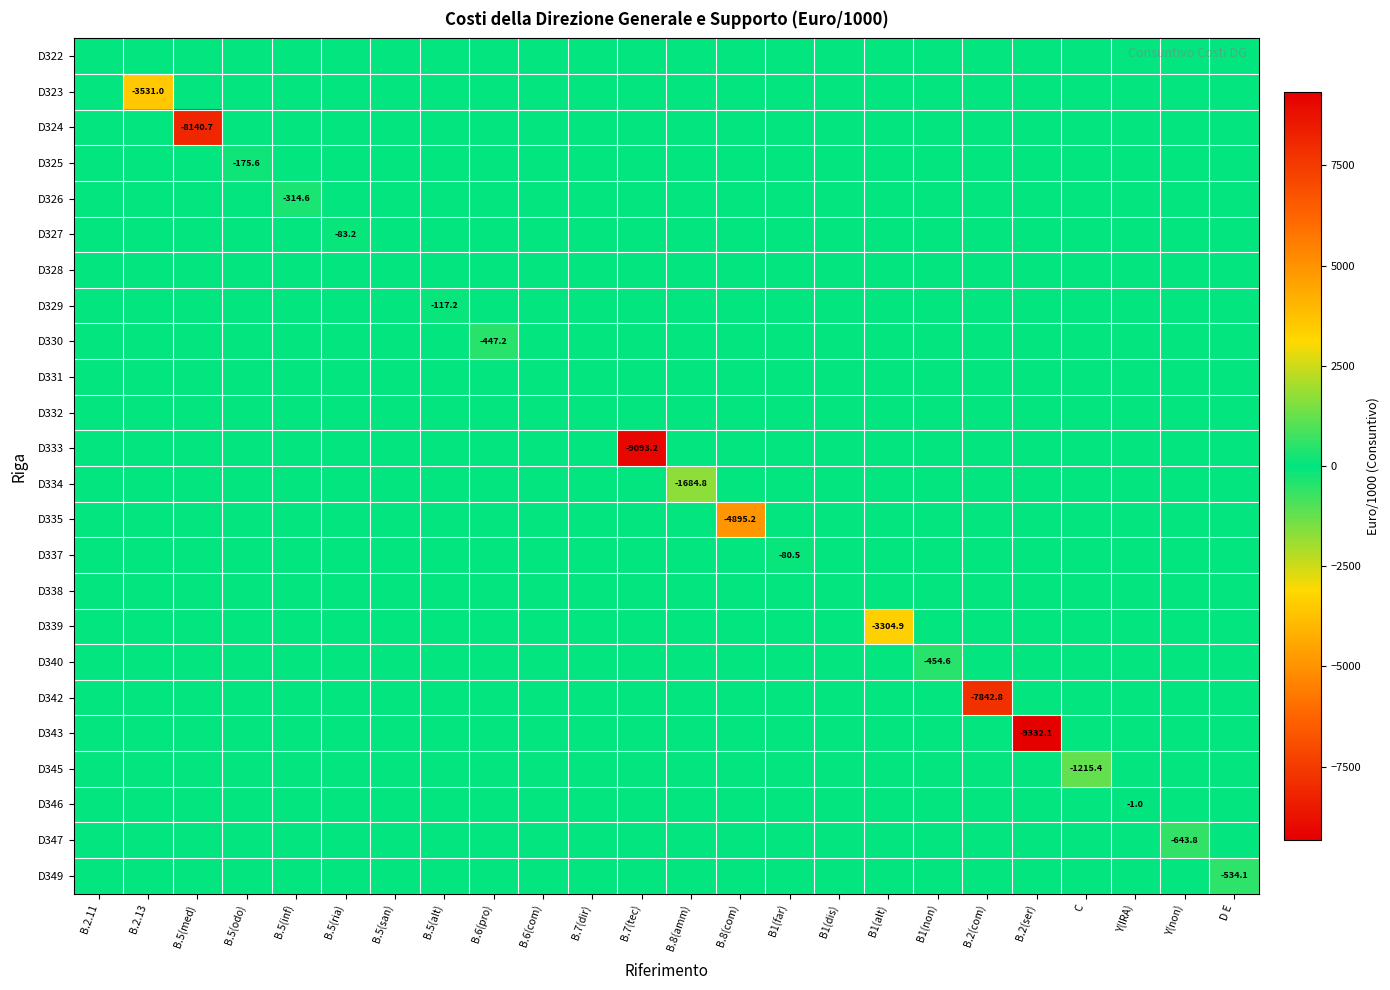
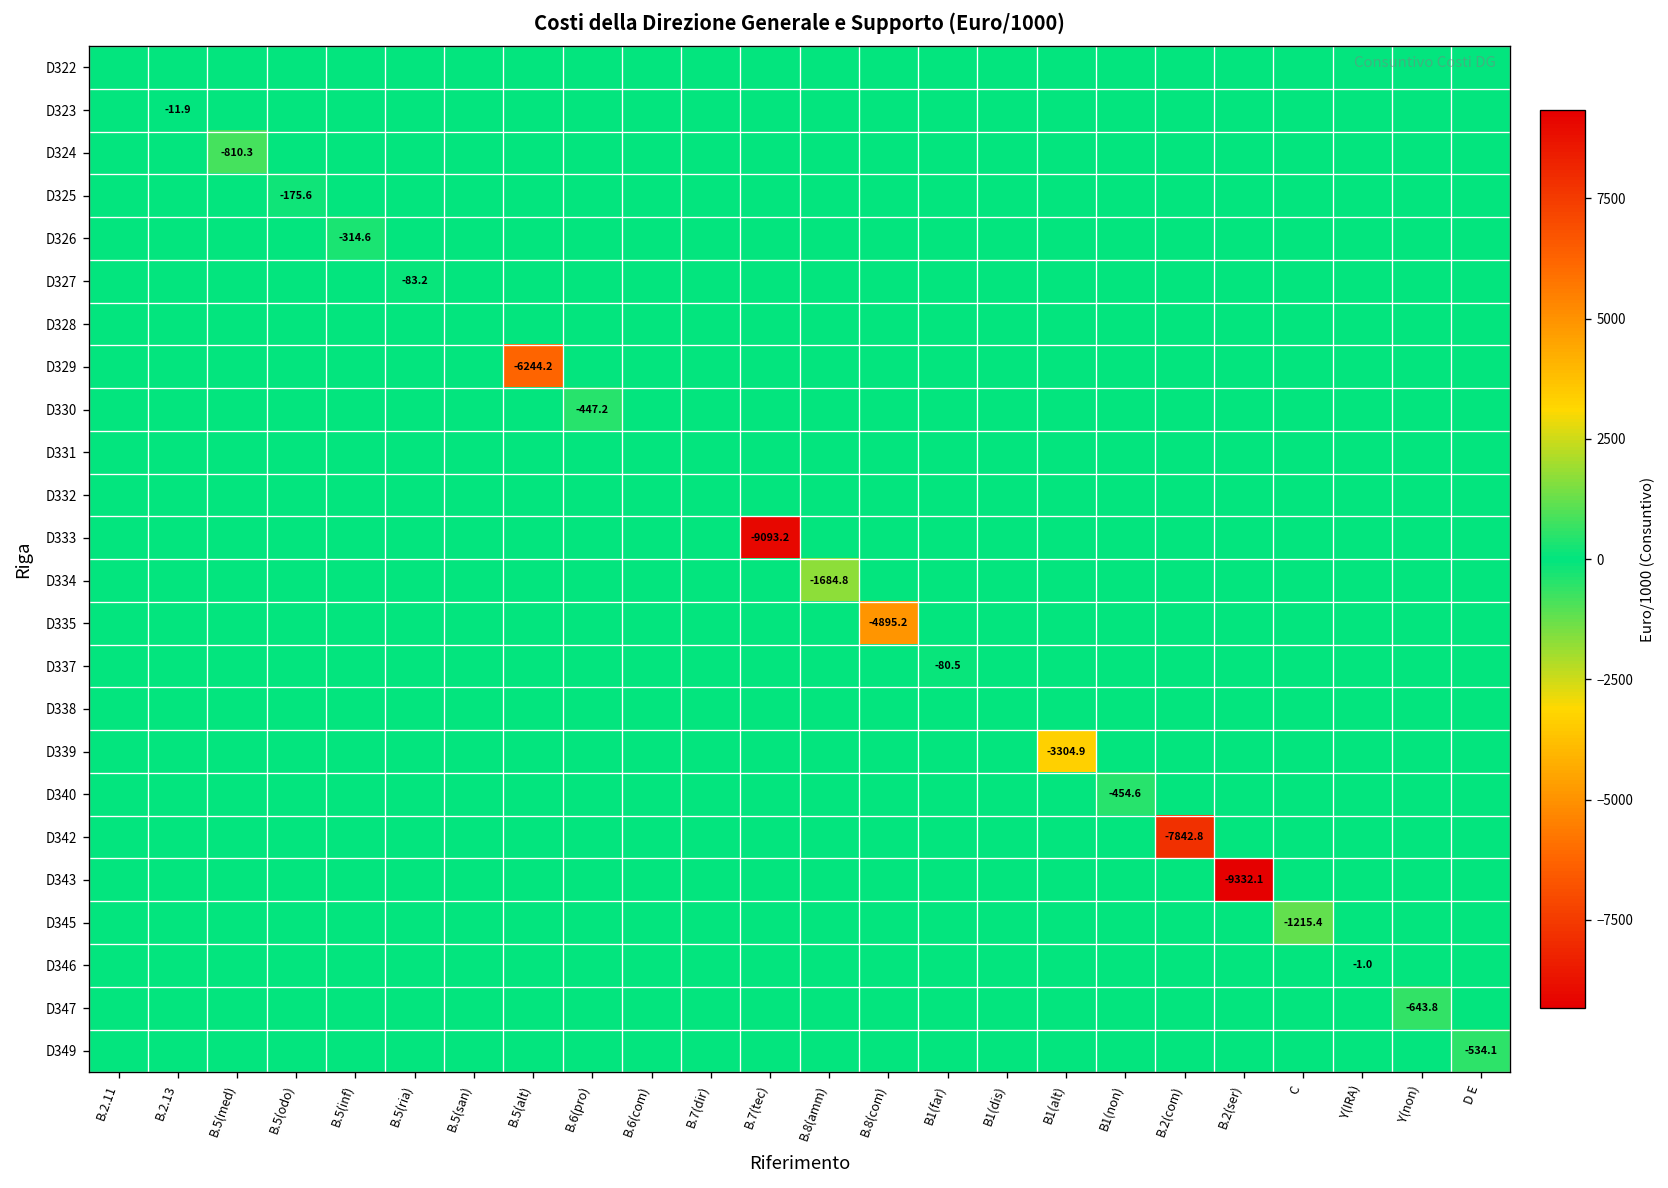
D323, B.2.13: -3531.0 -> -11.9
D324, B.5(med): -8140.7 -> -810.3
D329, B.5(alt): -117.2 -> -6244.2
